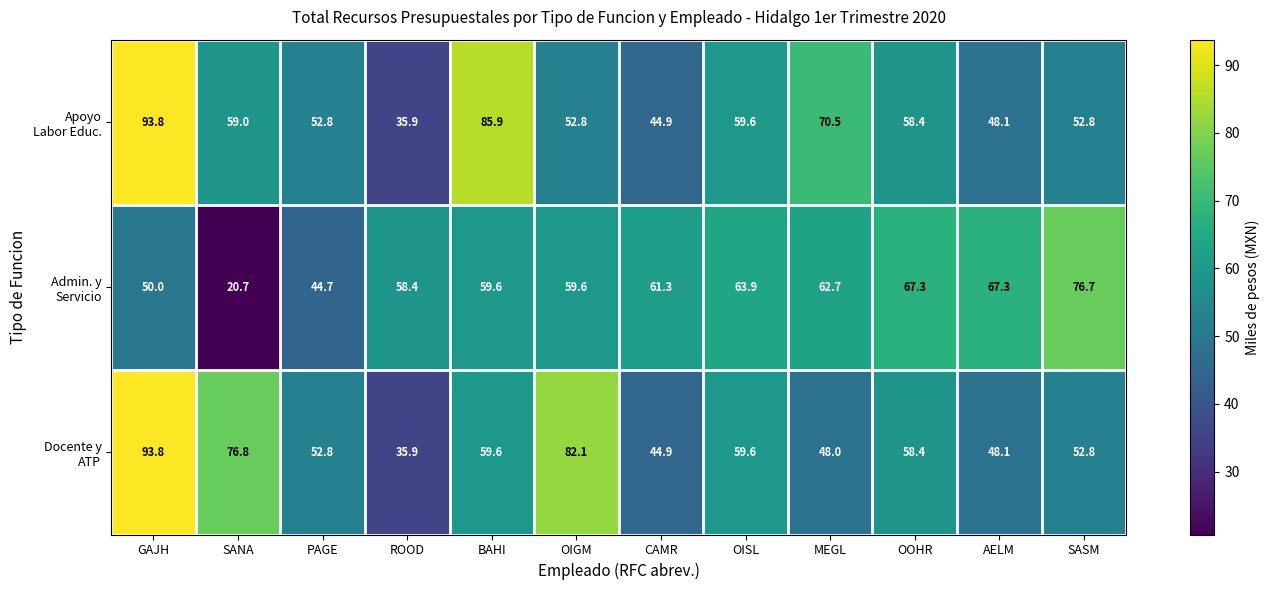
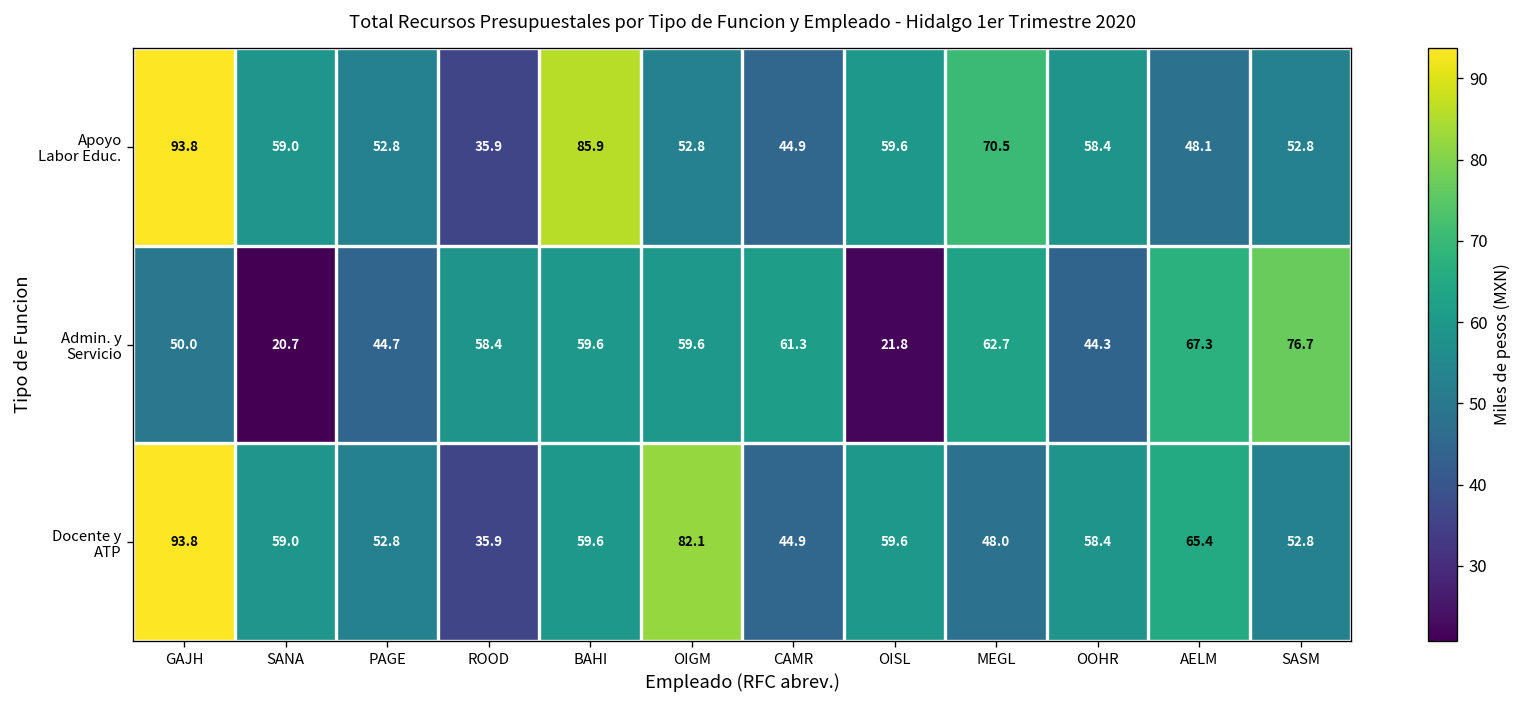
Admin. y Servicio, OISL: 63.9 -> 21.8
Admin. y Servicio, OOHR: 67.3 -> 44.3
Docente y ATP, SANA: 76.8 -> 59.0
Docente y ATP, AELM: 48.1 -> 65.4
